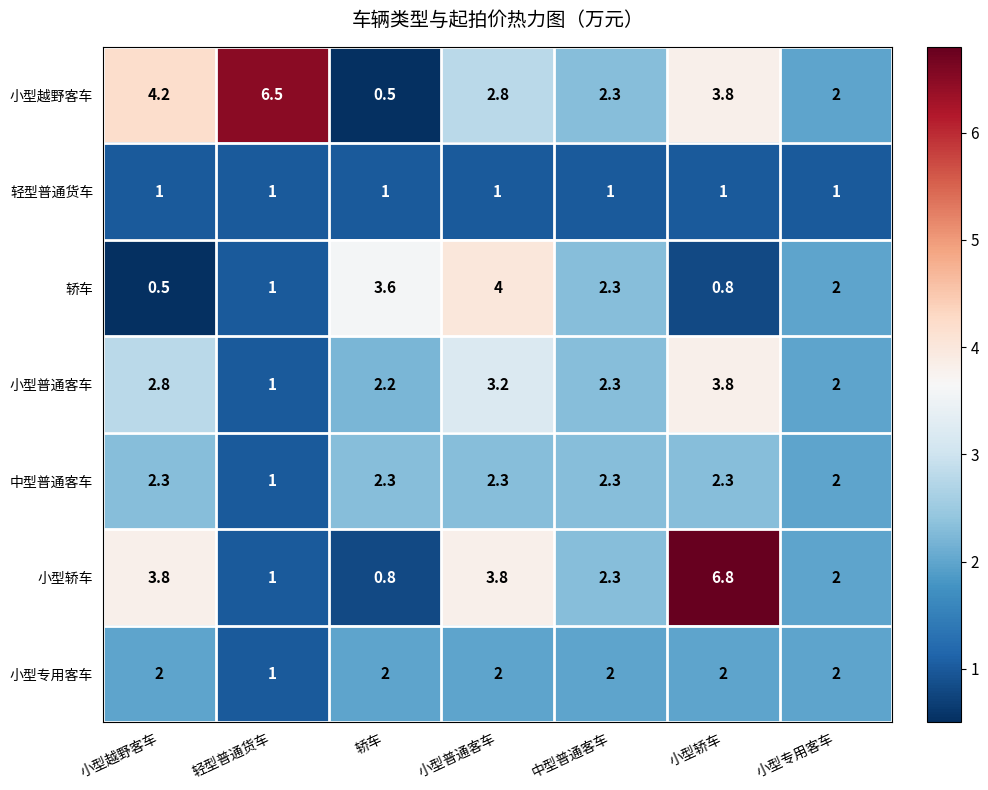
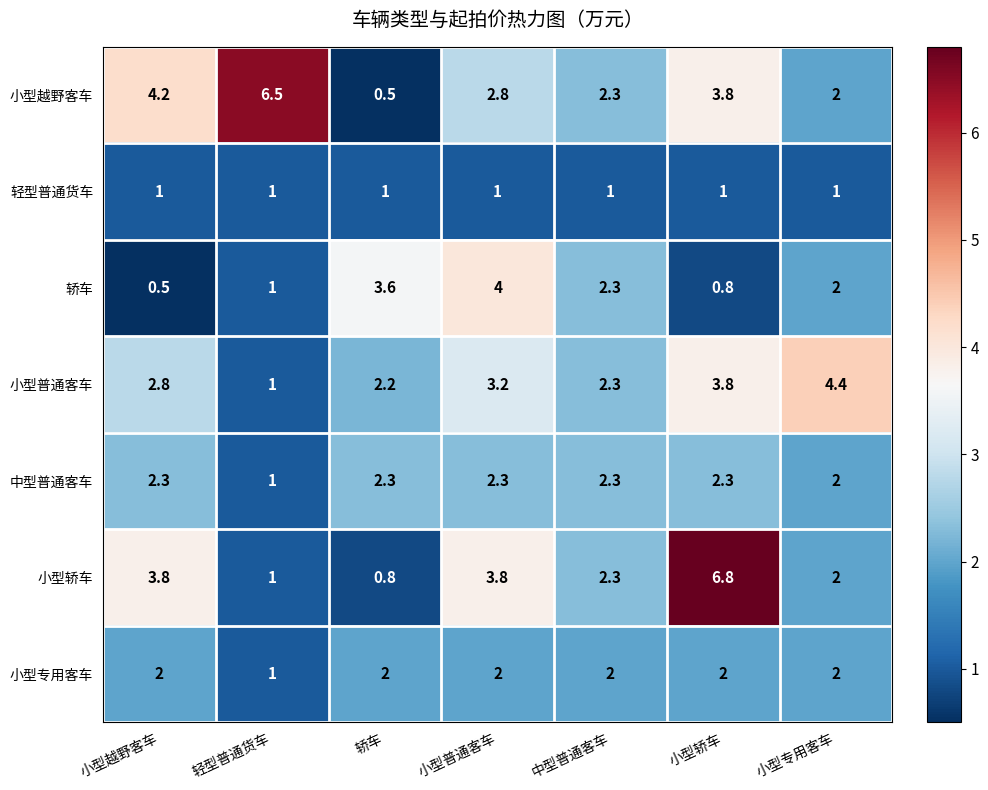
小型普通客车, 小型专用客车: 2 -> 4.4
